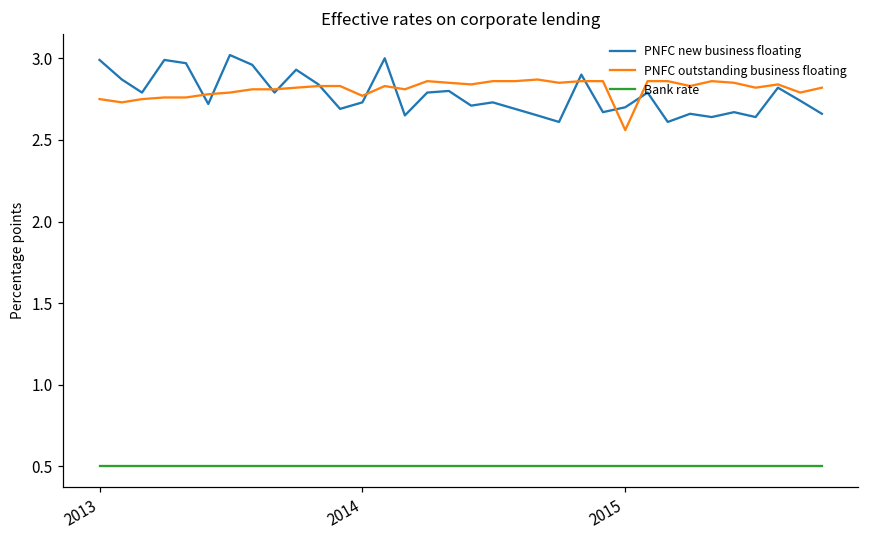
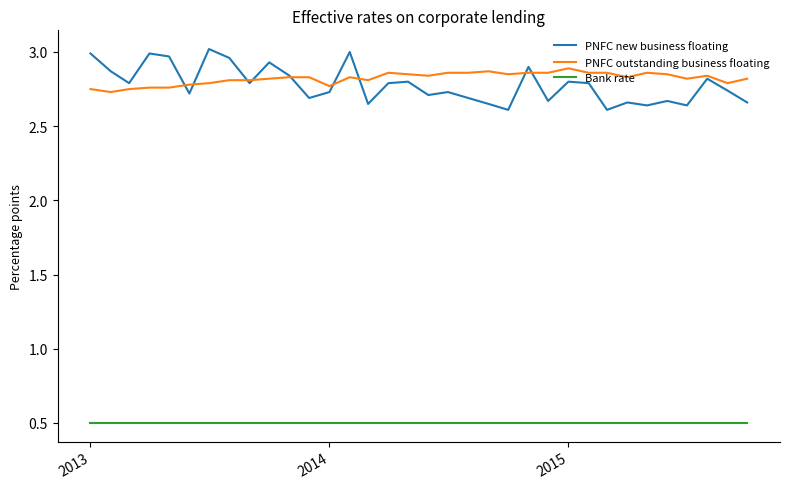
PNFC new business floating, 2015: 2.7 -> 2.8
PNFC outstanding business floating, 2015: 2.56 -> 2.89
